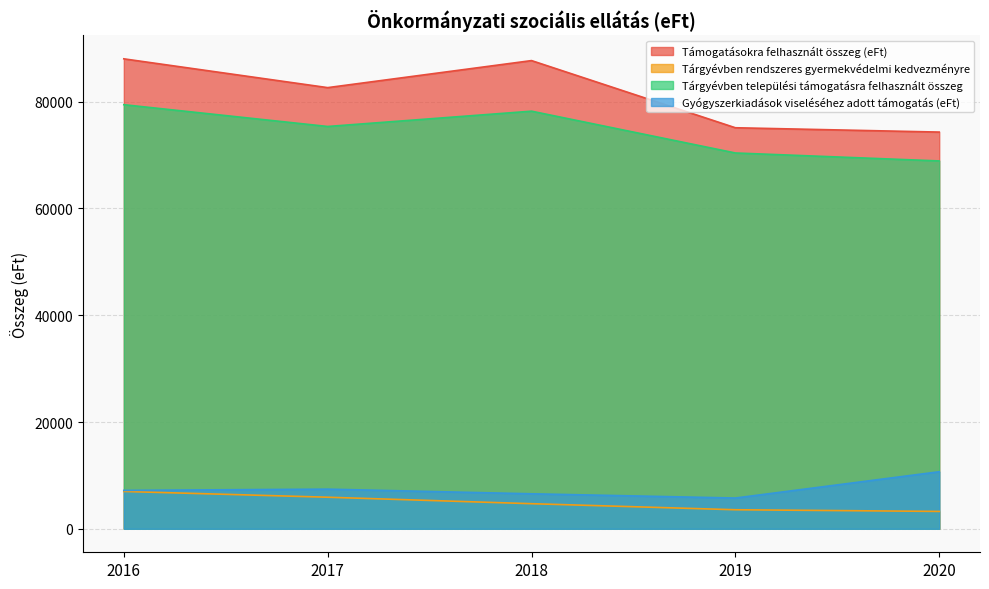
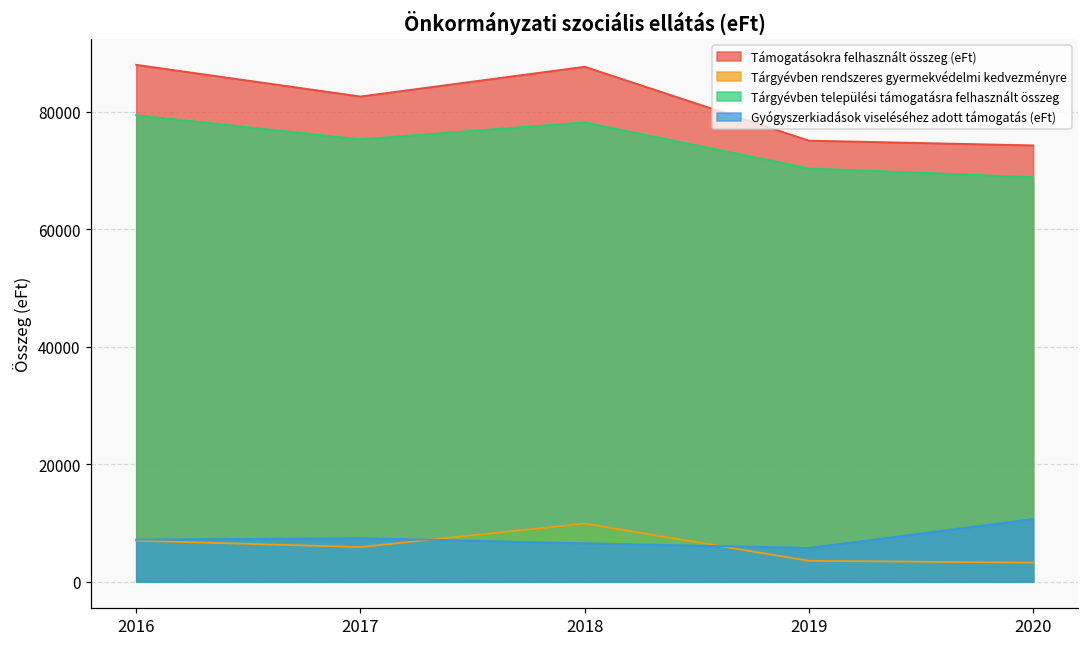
Tárgyévben rendszeres gyermekvédelmi kedvezményre, 2018: 5000 -> 10000
